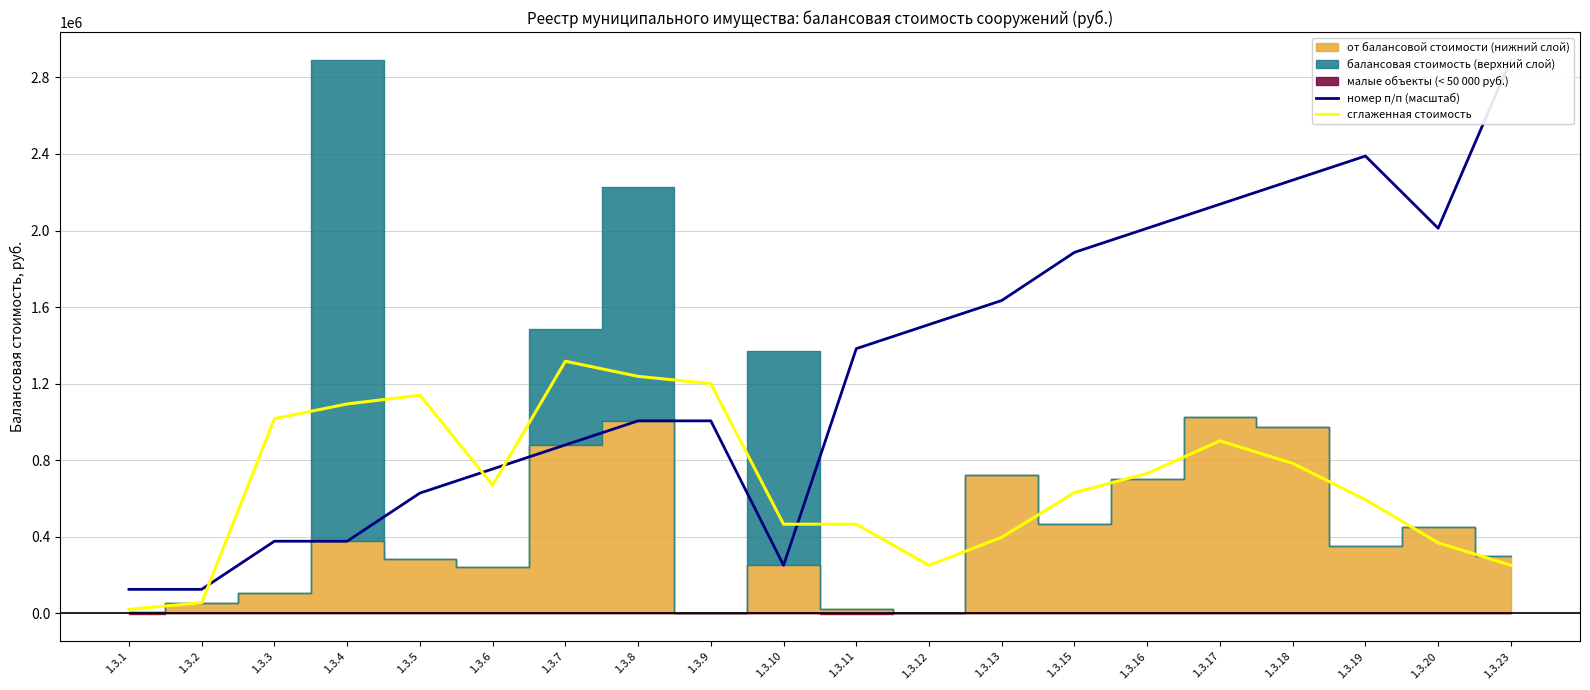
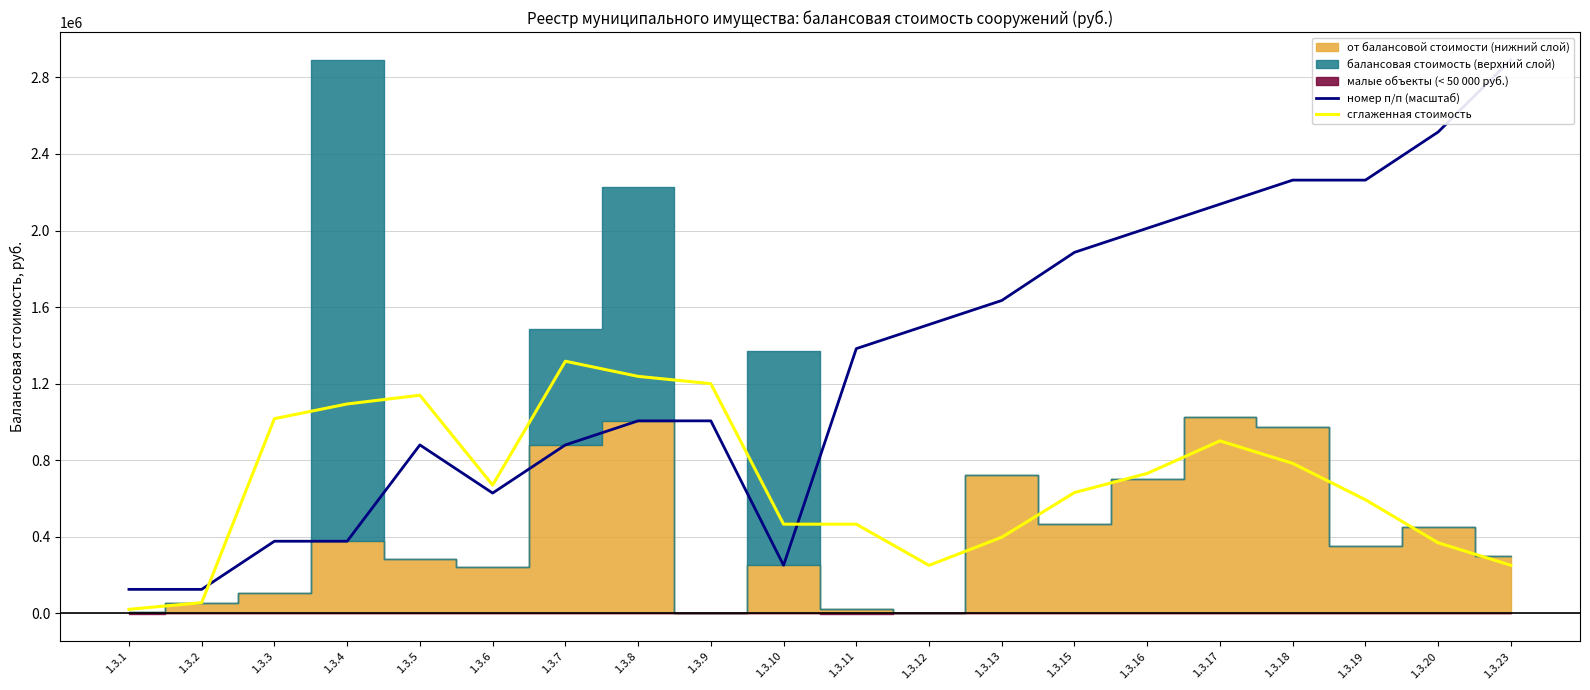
номер п/п (масштаб), 1.3.5: 630000 -> 880000
номер п/п (масштаб), 1.3.6: 750000 -> 630000
номер п/п (масштаб), 1.3.19: 2390000 -> 2260000
номер п/п (масштаб), 1.3.20: 2010000 -> 2510000
